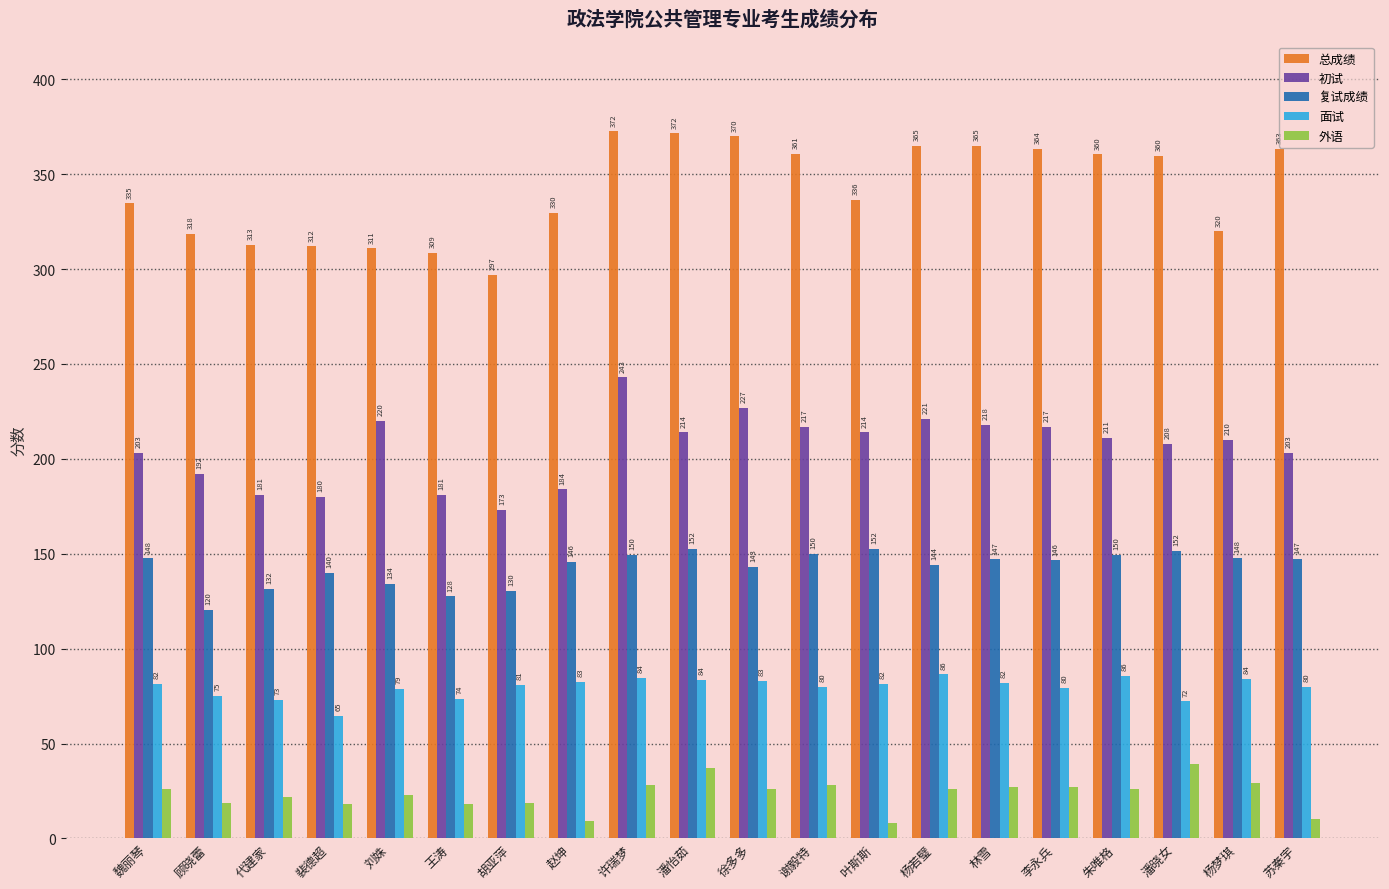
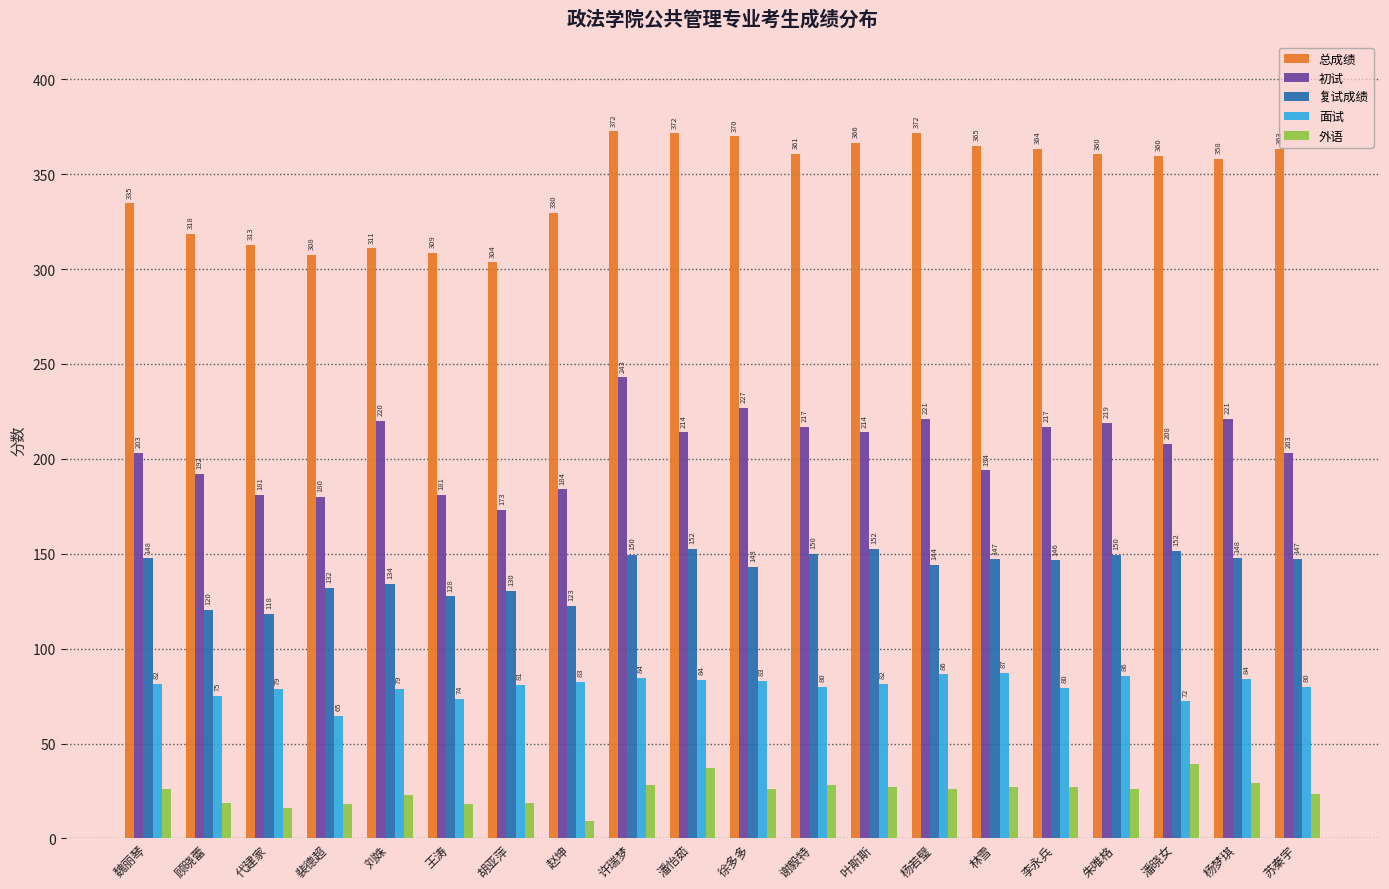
复试成绩, 代建家: 132 -> 118
面试, 代建家: 73 -> 79
外语, 代建家: 22 -> 16
总成绩, 裴德超: 312 -> 308
复试成绩, 裴德超: 140 -> 132
总成绩, 胡亚萍: 297 -> 304
复试成绩, 赵坤: 146 -> 123
总成绩, 叶斯斯: 336 -> 366
外语, 叶斯斯: 8 -> 27
总成绩, 杨若璧: 365 -> 372
初试, 林雪: 218 -> 194
面试, 林雪: 82 -> 87
初试, 朱唯格: 211 -> 219
总成绩, 杨梦琪: 320 -> 358
初试, 杨梦琪: 210 -> 221
外语, 苏秦宇: 10 -> 24
